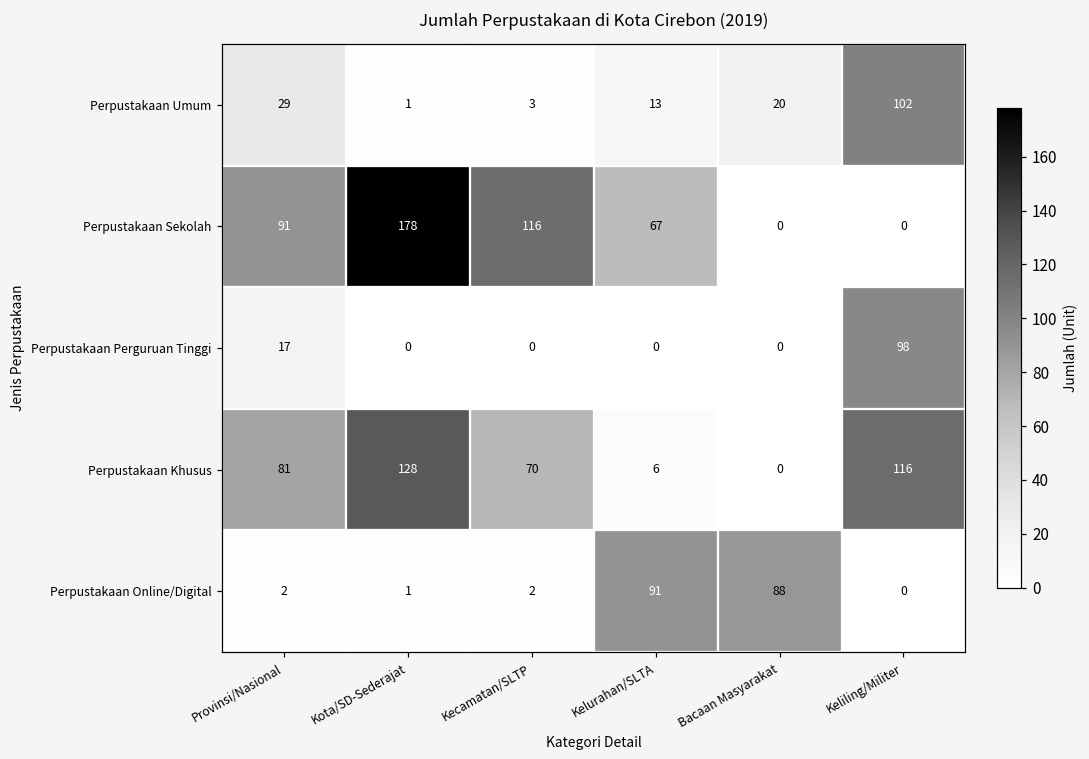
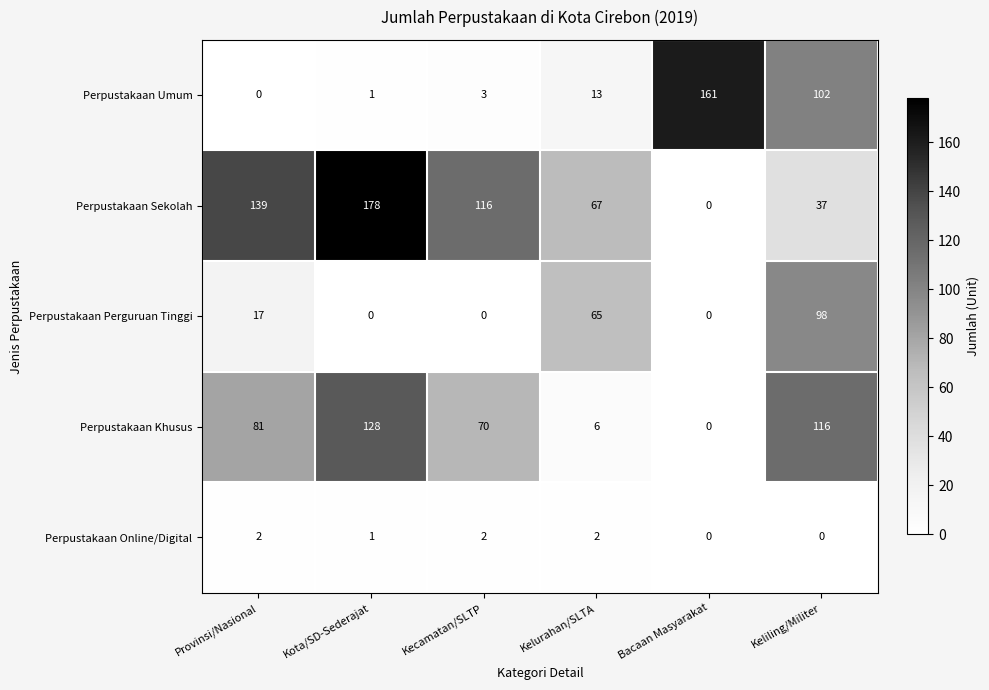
Perpustakaan Umum, Provinsi/Nasional: 29 -> 0
Perpustakaan Umum, Bacaan Masyarakat: 20 -> 161
Perpustakaan Sekolah, Provinsi/Nasional: 91 -> 139
Perpustakaan Sekolah, Keliling/Militer: 0 -> 37
Perpustakaan Perguruan Tinggi, Kelurahan/SLTA: 0 -> 65
Perpustakaan Online/Digital, Kelurahan/SLTA: 91 -> 2
Perpustakaan Online/Digital, Bacaan Masyarakat: 88 -> 0
